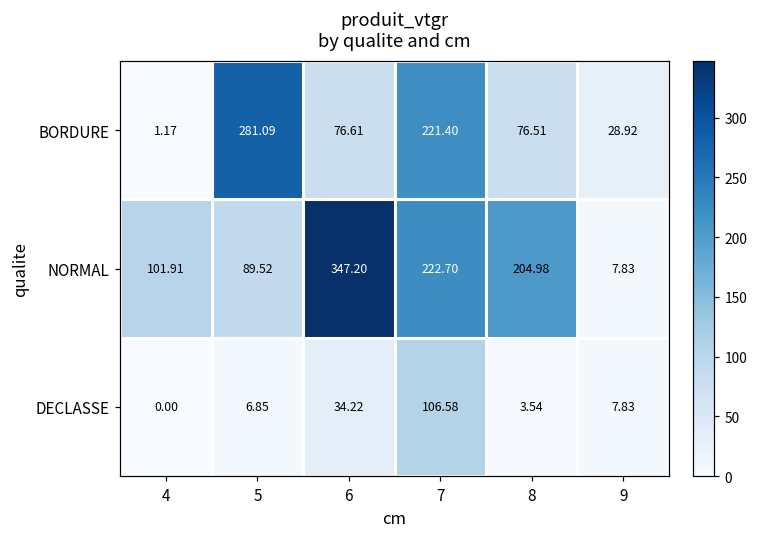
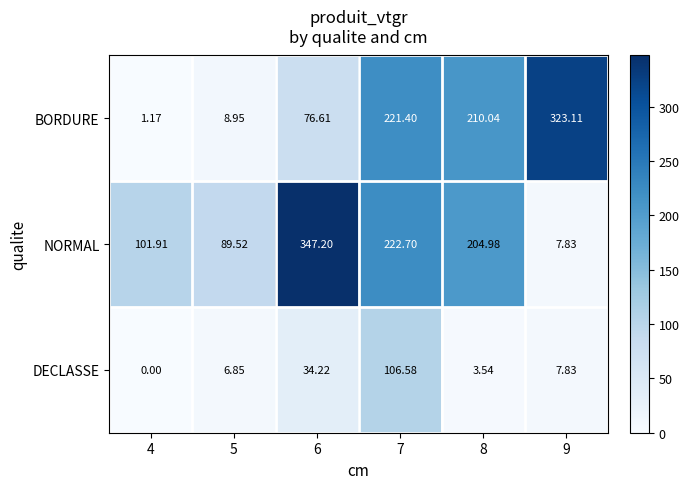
BORDURE, 5: 281.09 -> 8.95
BORDURE, 8: 76.51 -> 210.04
BORDURE, 9: 28.92 -> 323.11
